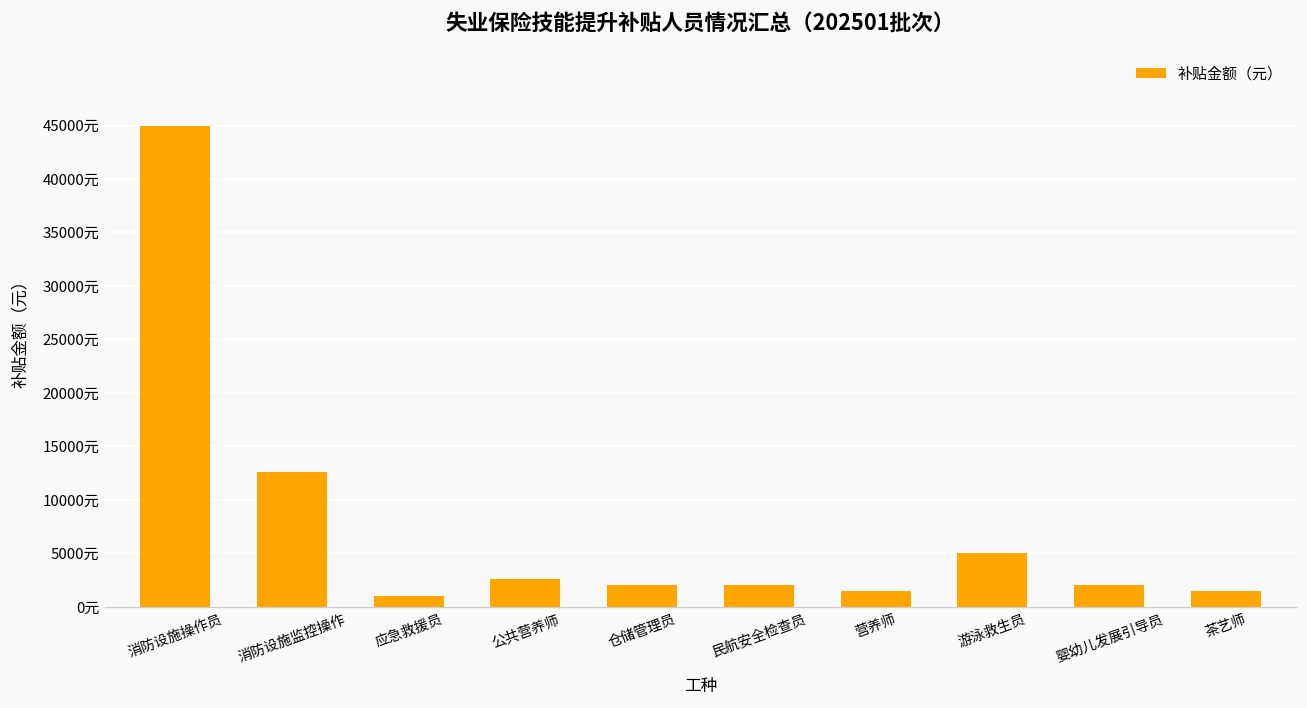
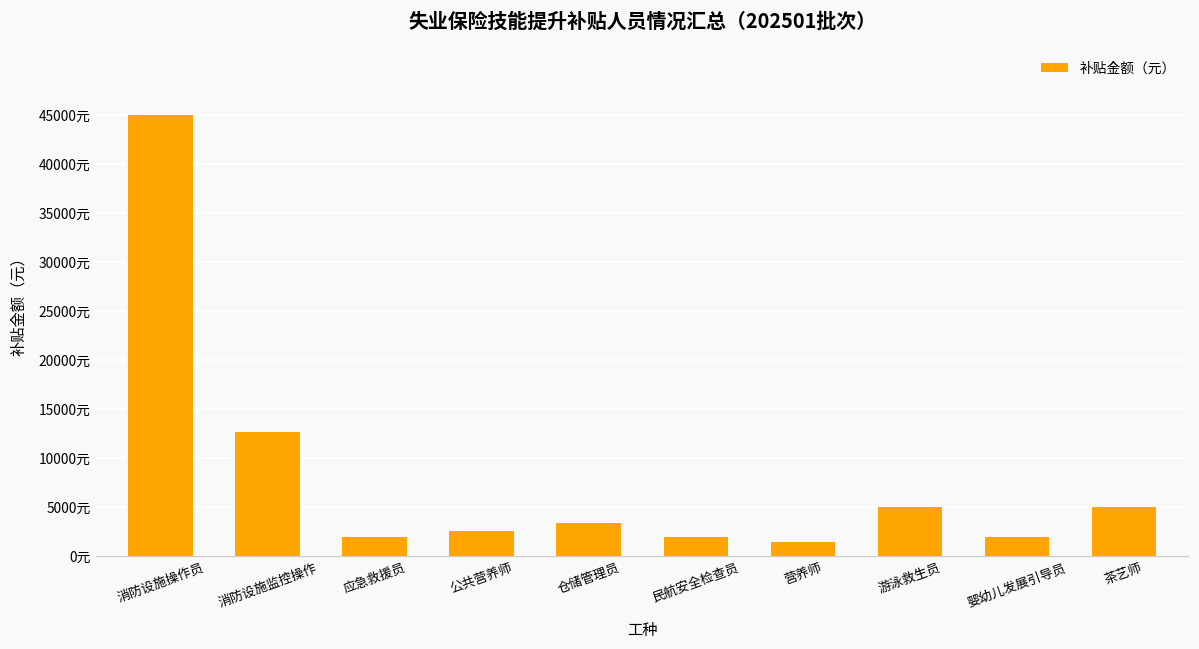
应急救援员: 1000元 -> 2000元
仓储管理员: 2000元 -> 3000元
茶艺师: 2000元 -> 5000元
